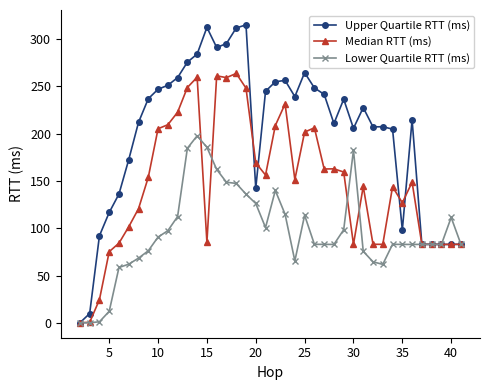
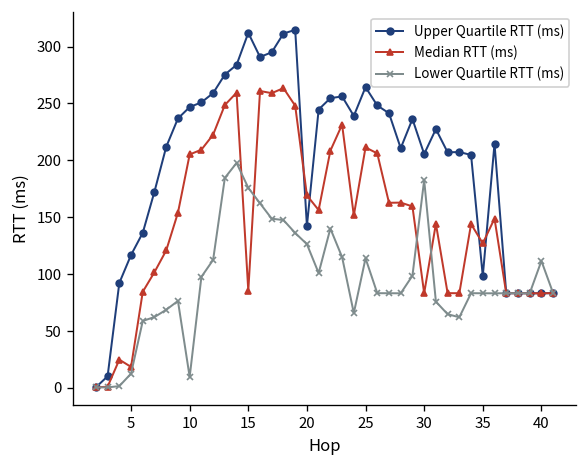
Median RTT (ms), 5: 80 -> 20
Lower Quartile RTT (ms), 10: 90 -> 10
Lower Quartile RTT (ms), 15: 190 -> 180
Median RTT (ms), 25: 200 -> 210
